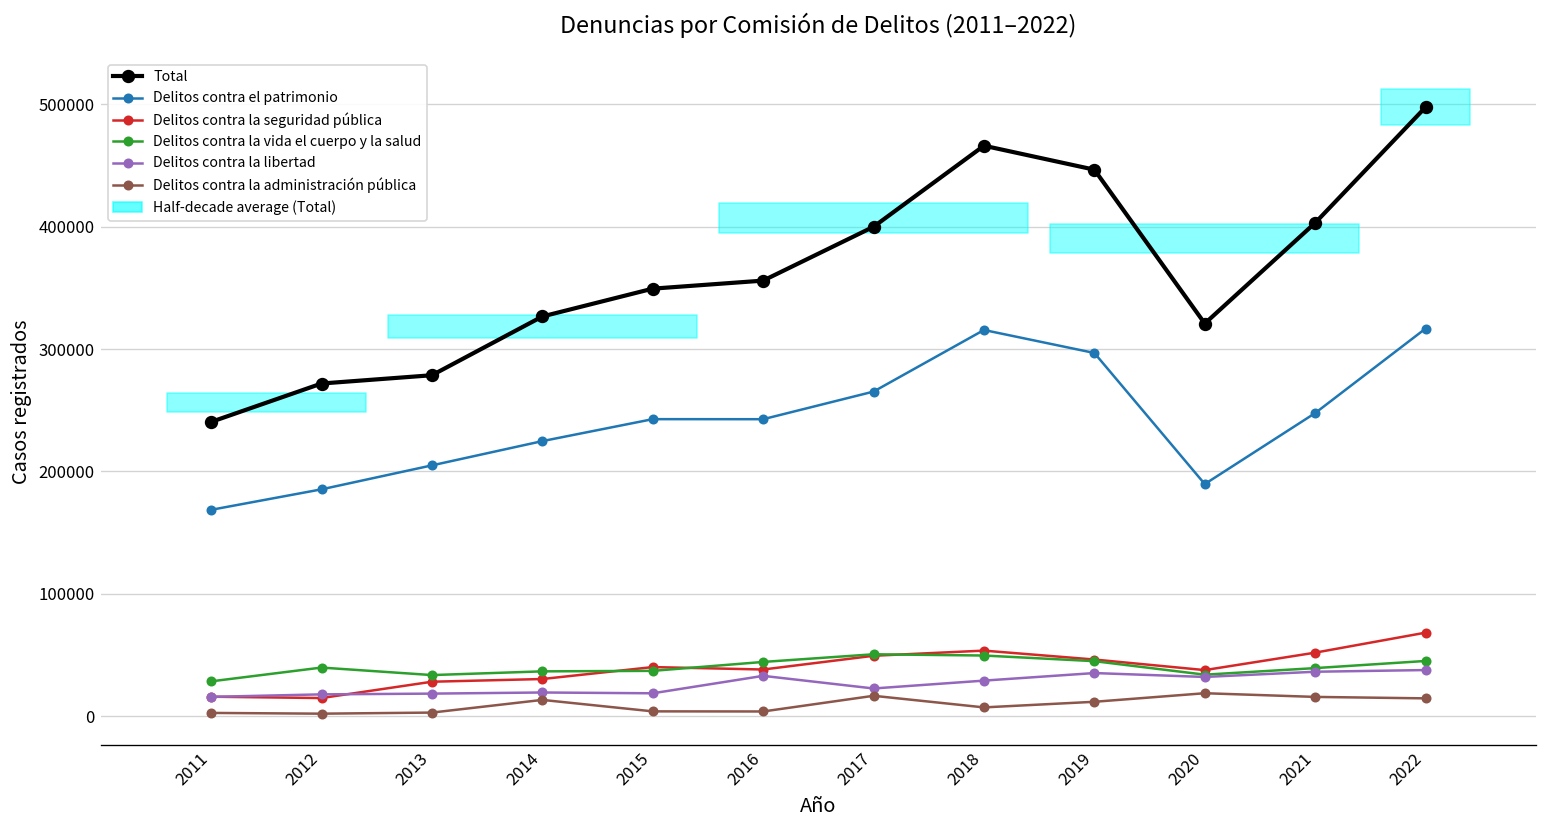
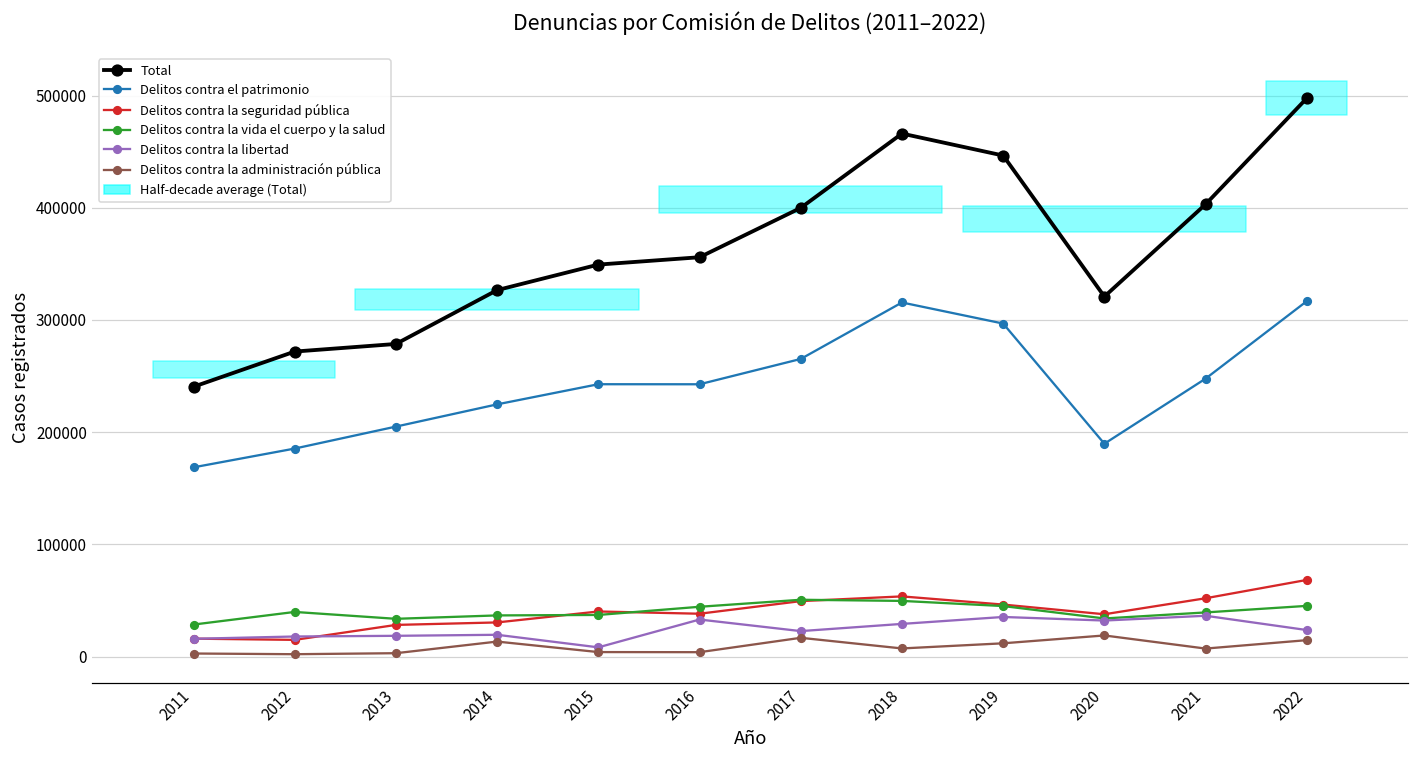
Delitos contra la libertad, 2015: 19000 -> 8000
Delitos contra la administración pública, 2021: 16000 -> 7000
Delitos contra la libertad, 2022: 38000 -> 24000
